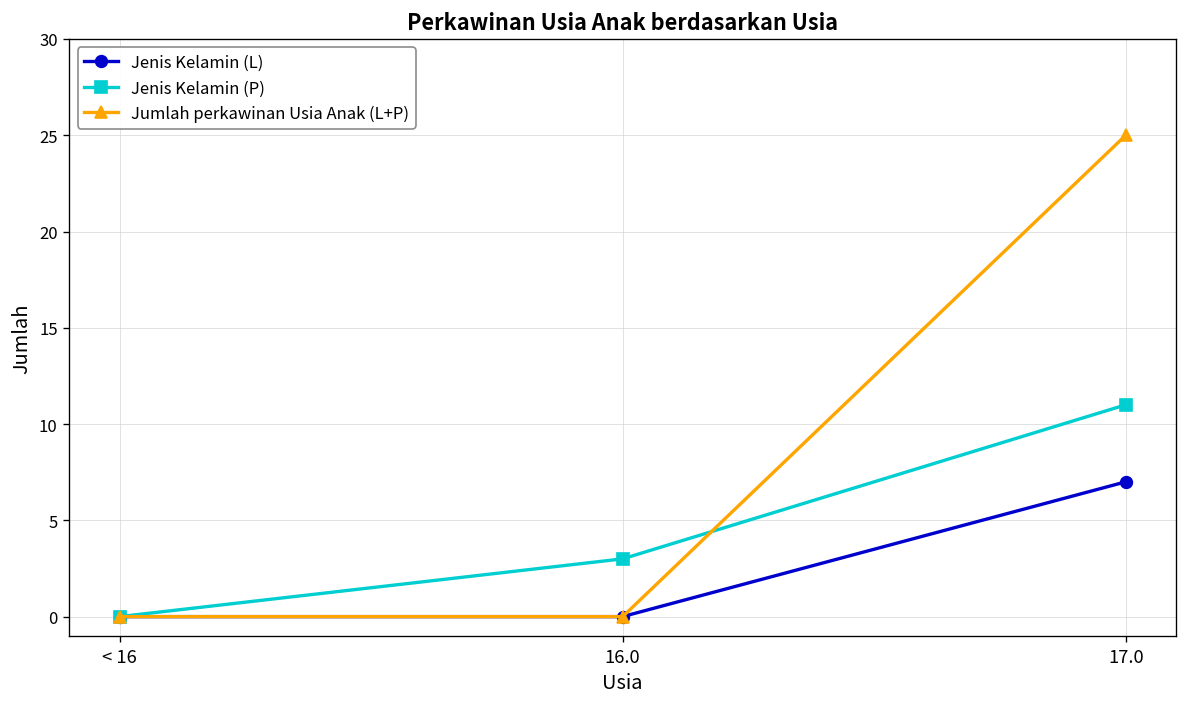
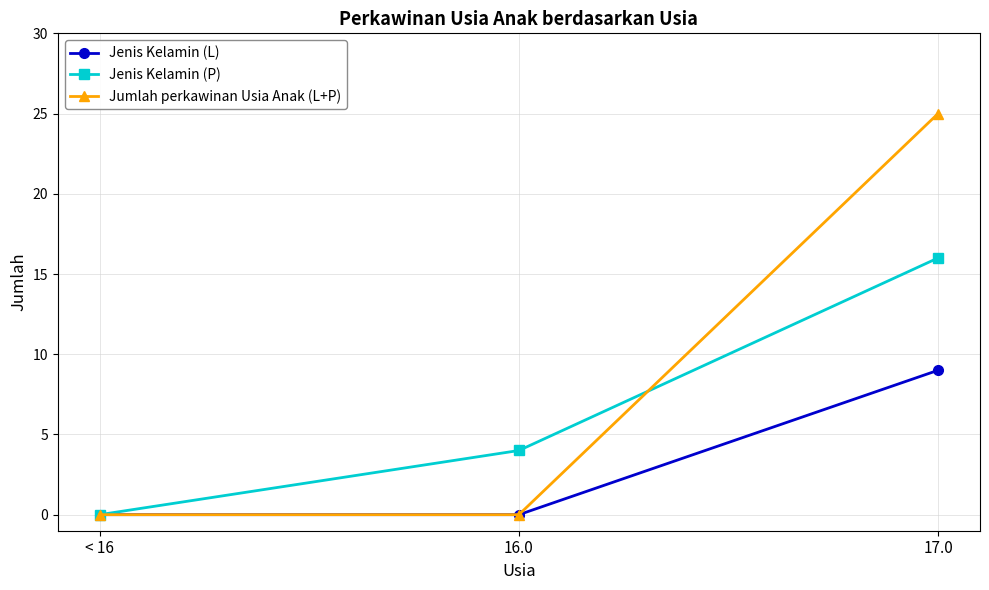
Jenis Kelamin (P), 16.0: 3 -> 4
Jenis Kelamin (L), 17.0: 7 -> 9
Jenis Kelamin (P), 17.0: 11 -> 16
